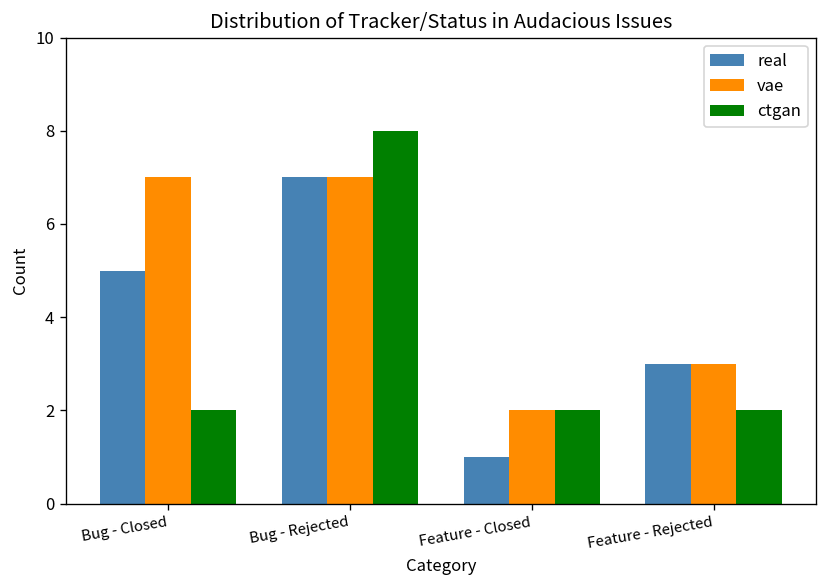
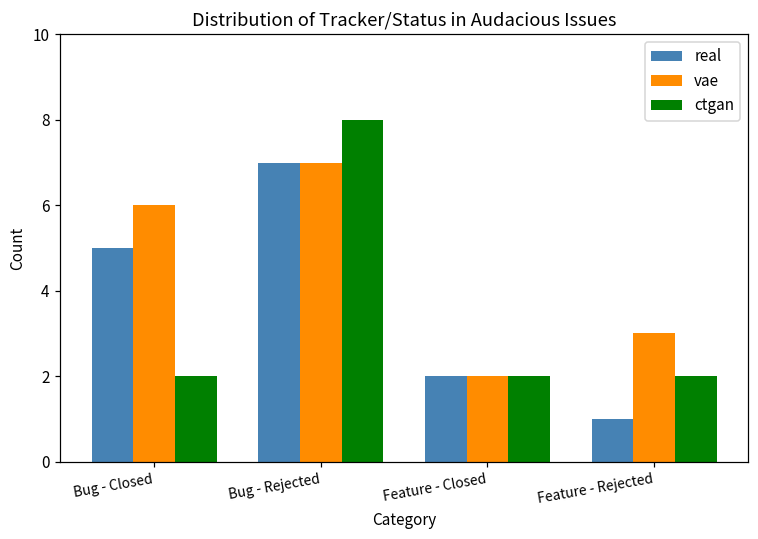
vae, Bug - Closed: 7 -> 6
real, Feature - Closed: 1 -> 2
real, Feature - Rejected: 3 -> 1
